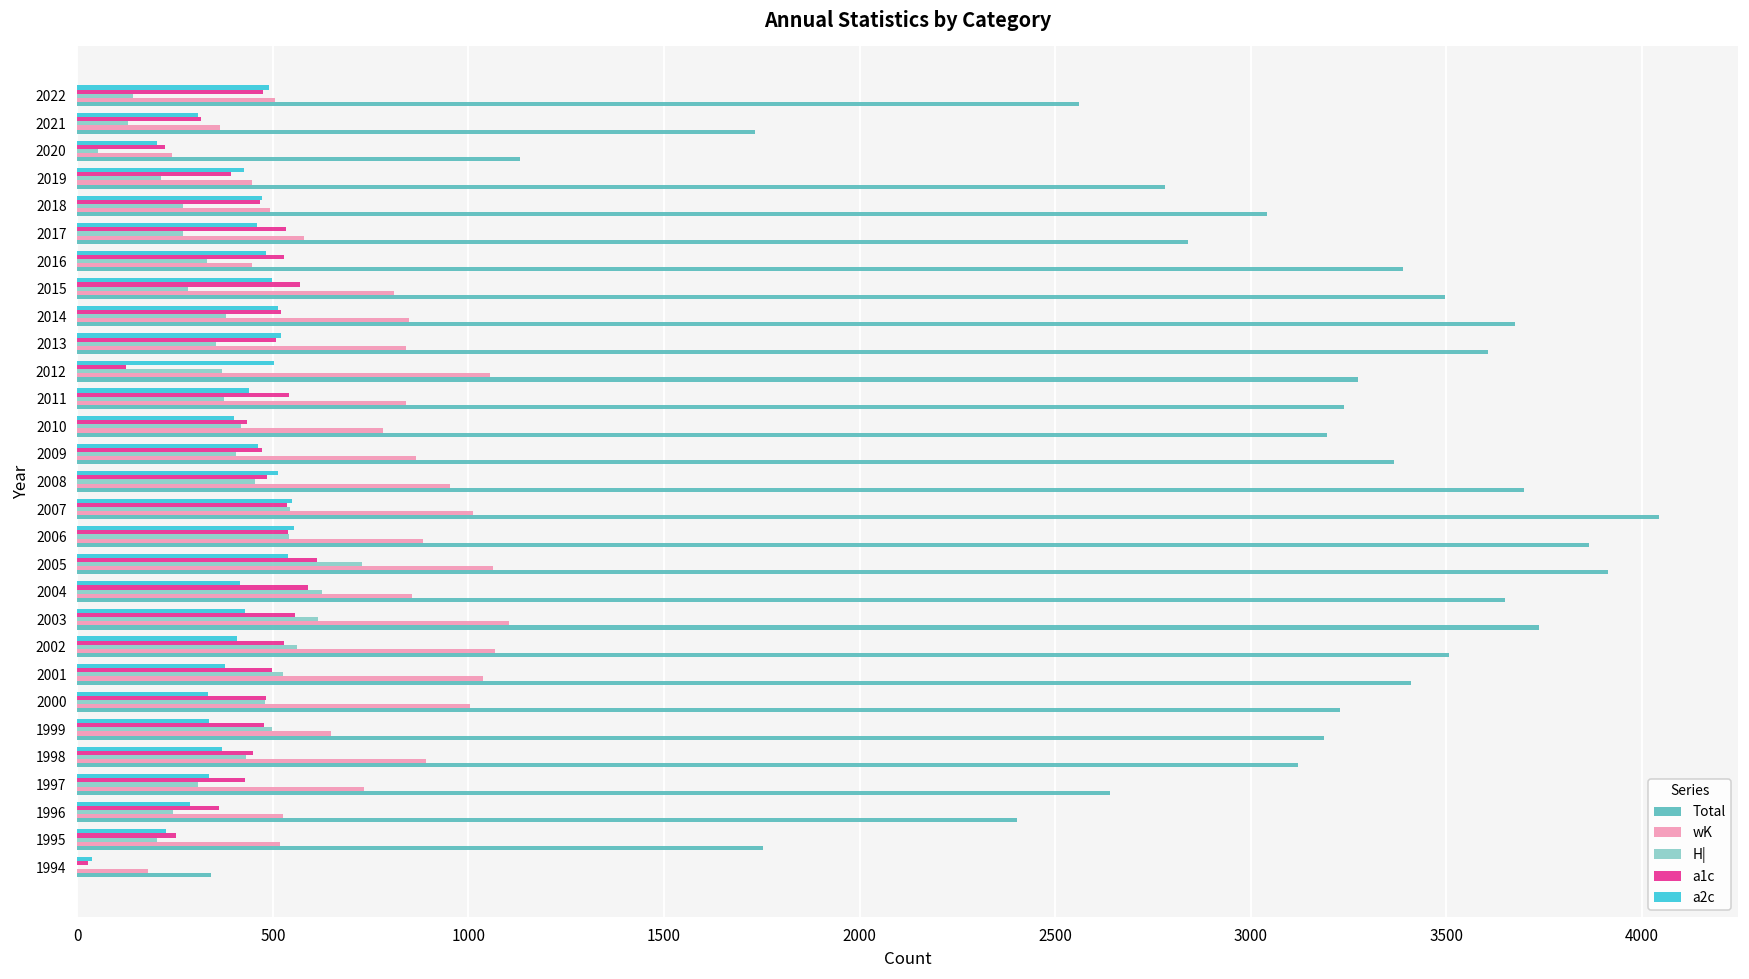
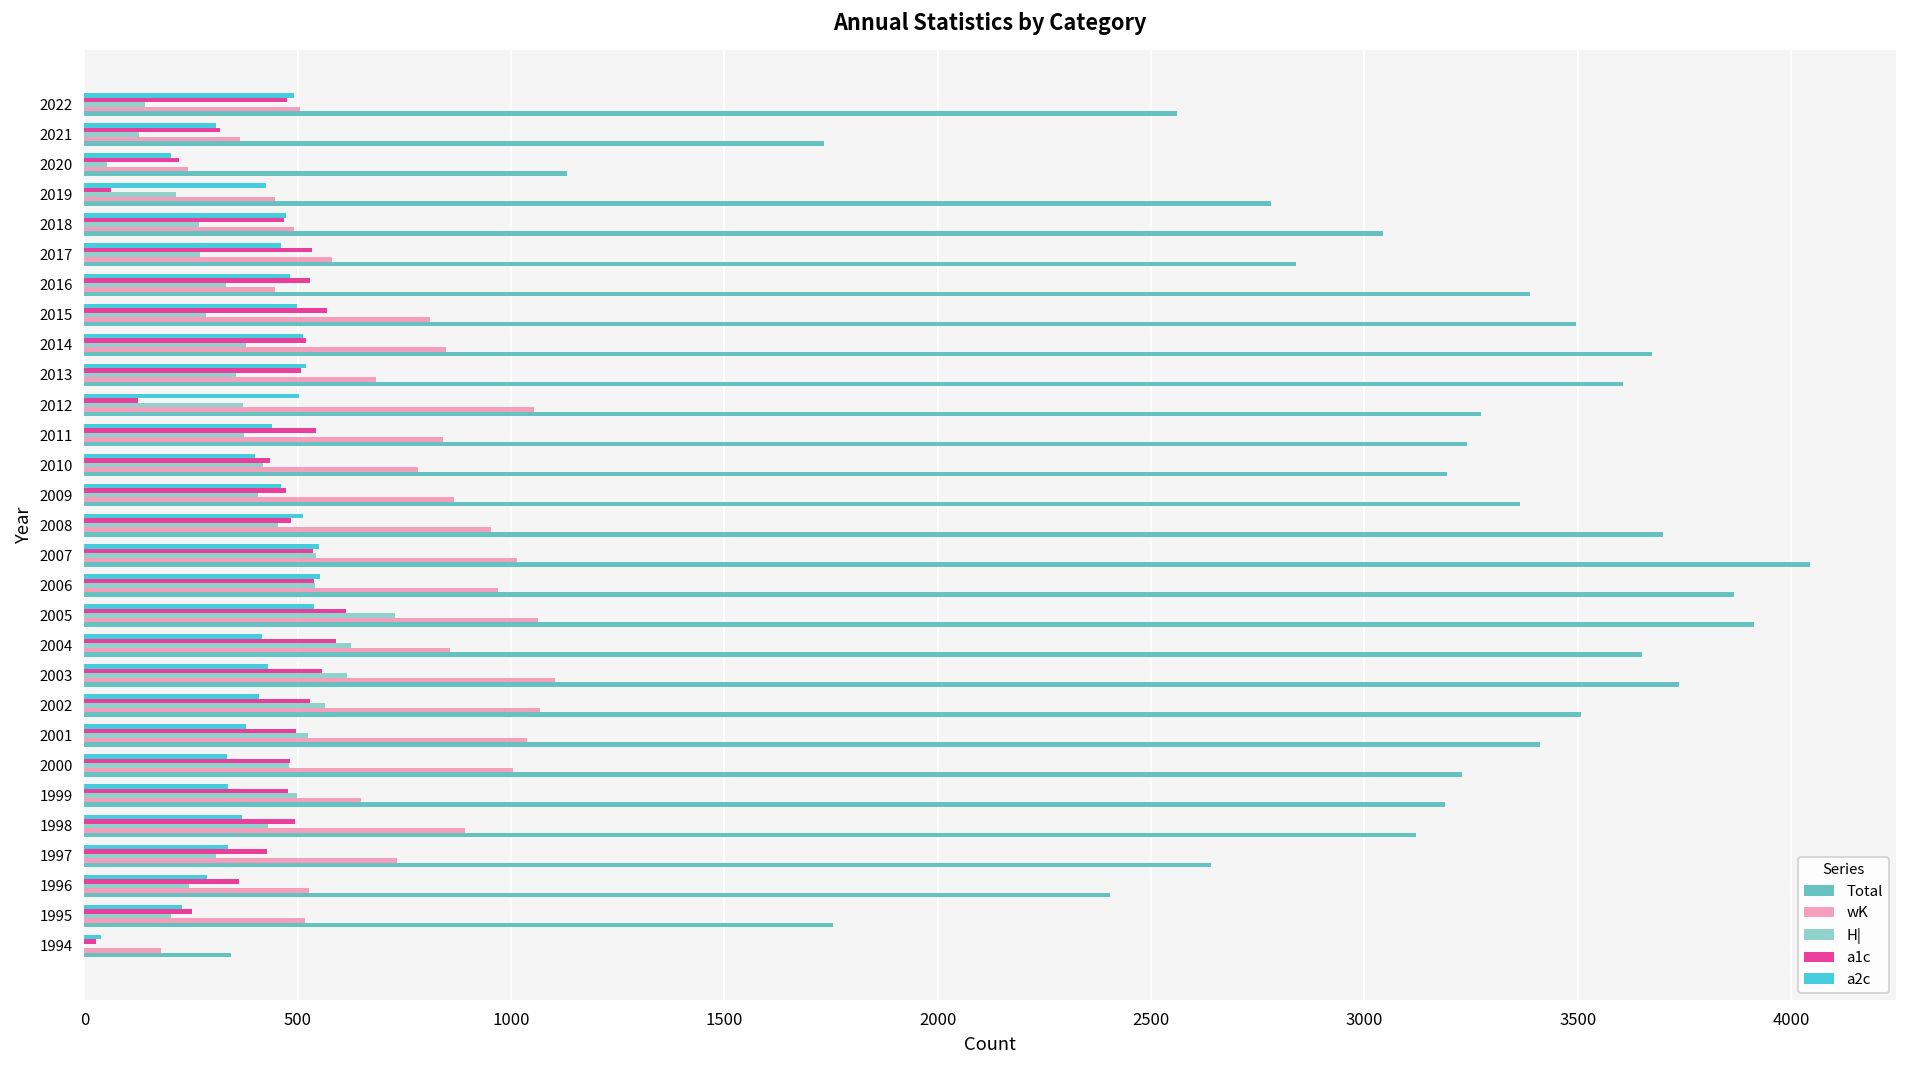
a1c, 2019: 390 -> 60
wK, 2013: 840 -> 680
wK, 2006: 890 -> 970
a1c, 1998: 450 -> 490
